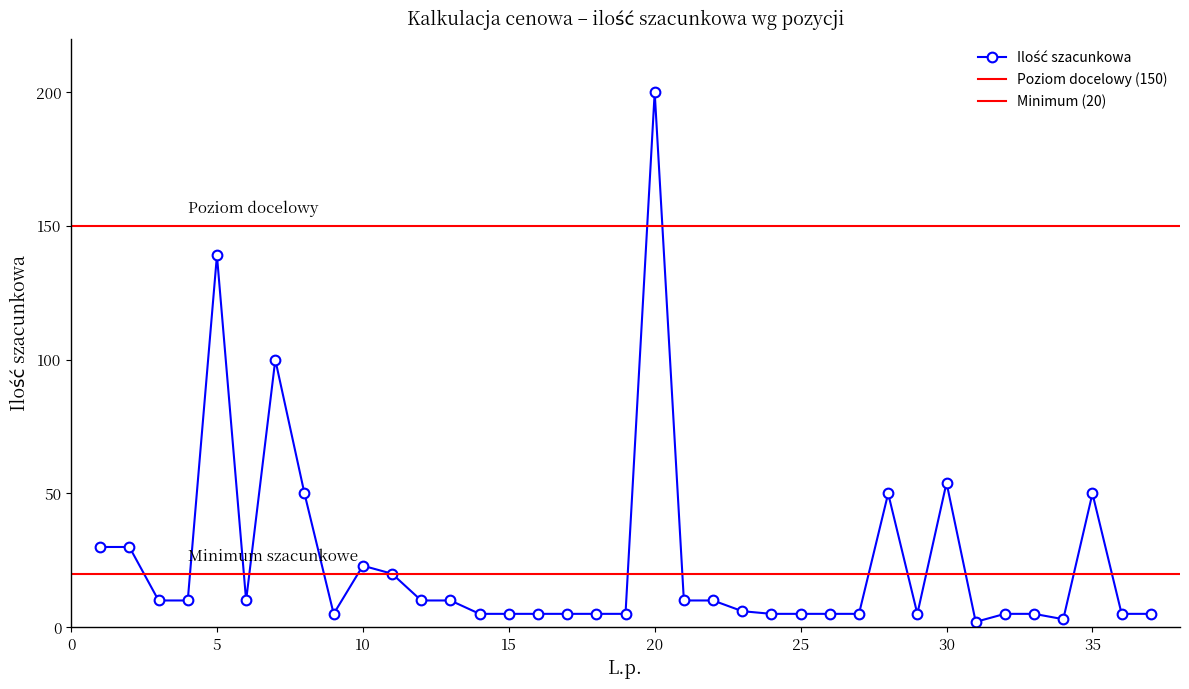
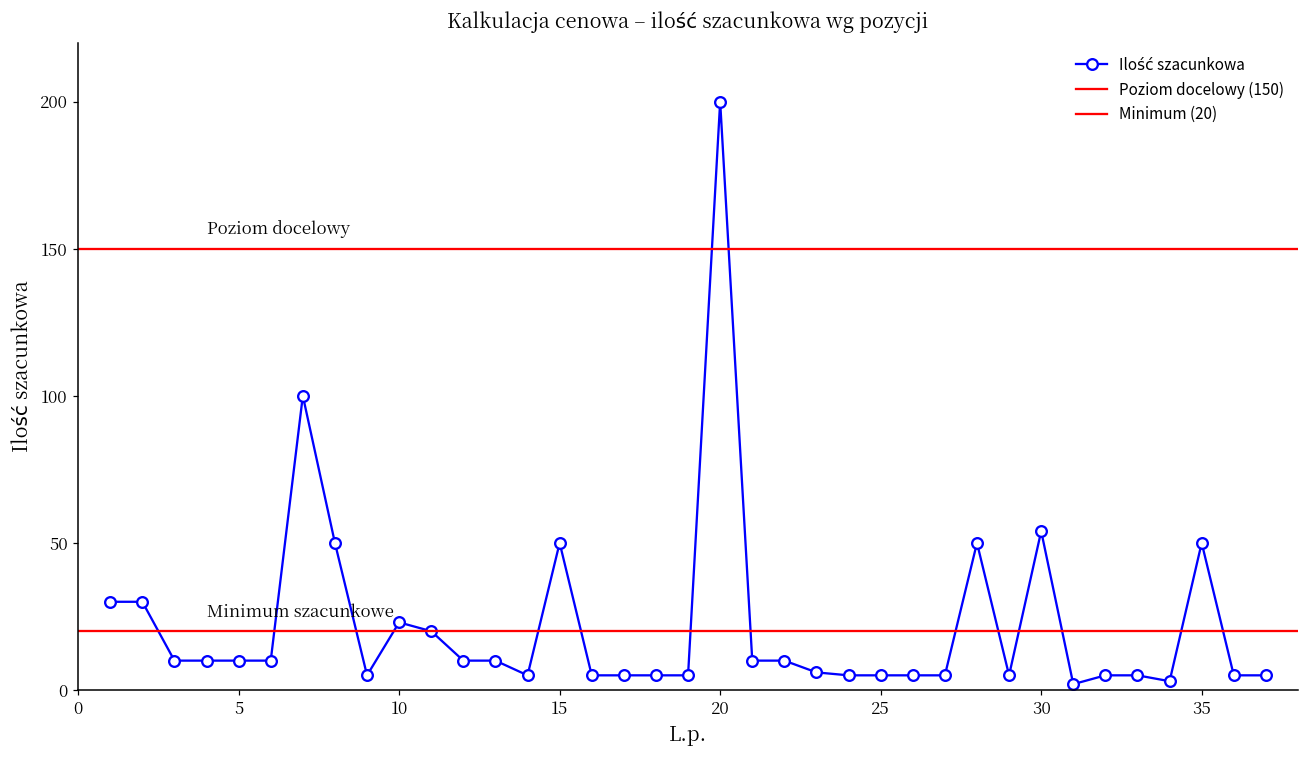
5: 139 -> 10
15: 5 -> 50
